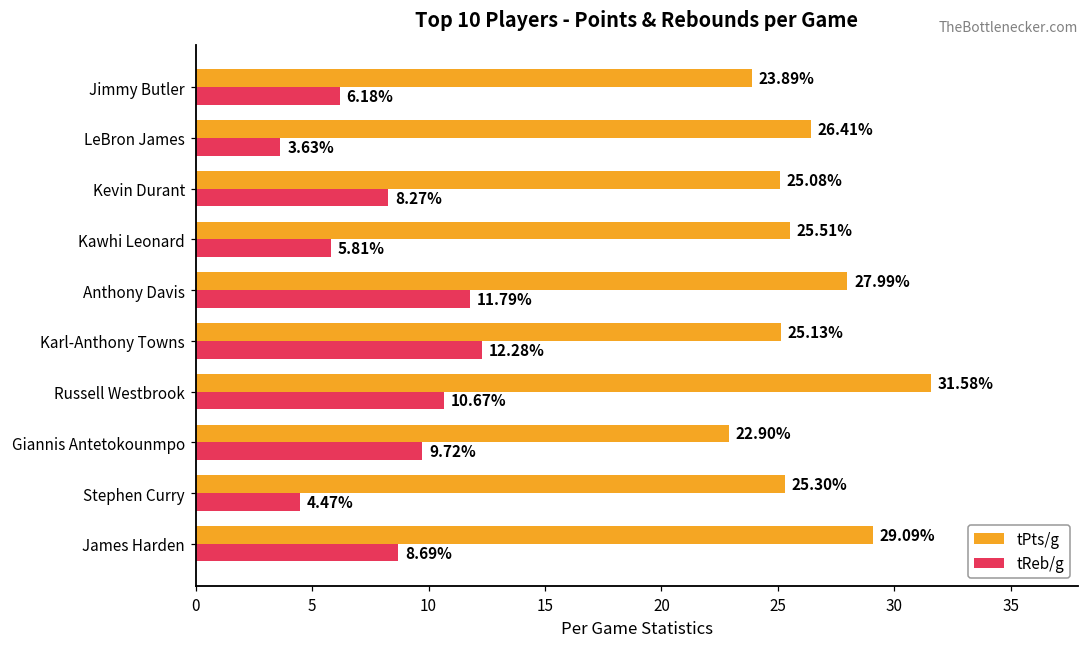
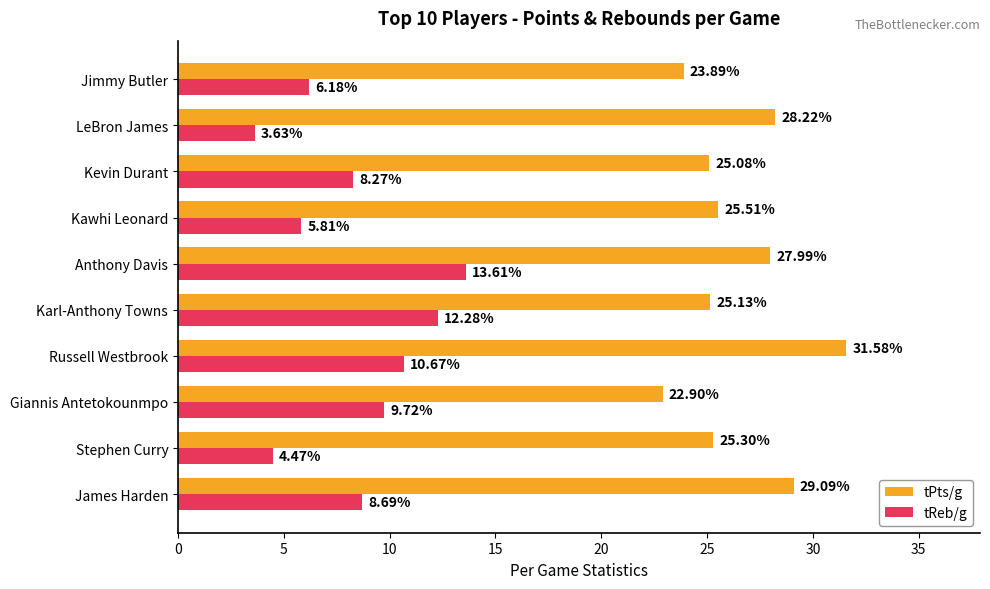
tPts/g, LeBron James: 26.41% -> 28.22%
tReb/g, Anthony Davis: 11.79% -> 13.61%
